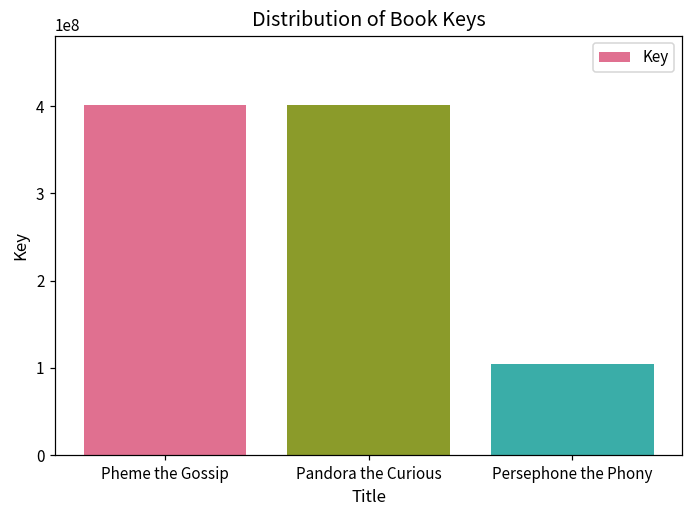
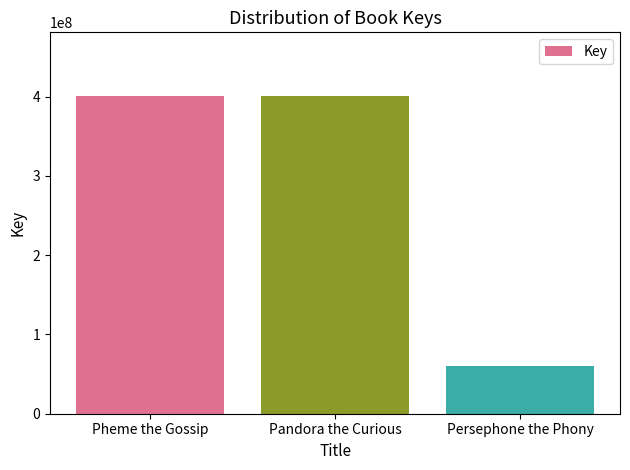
Persephone the Phony: 100000000 -> 60000000
